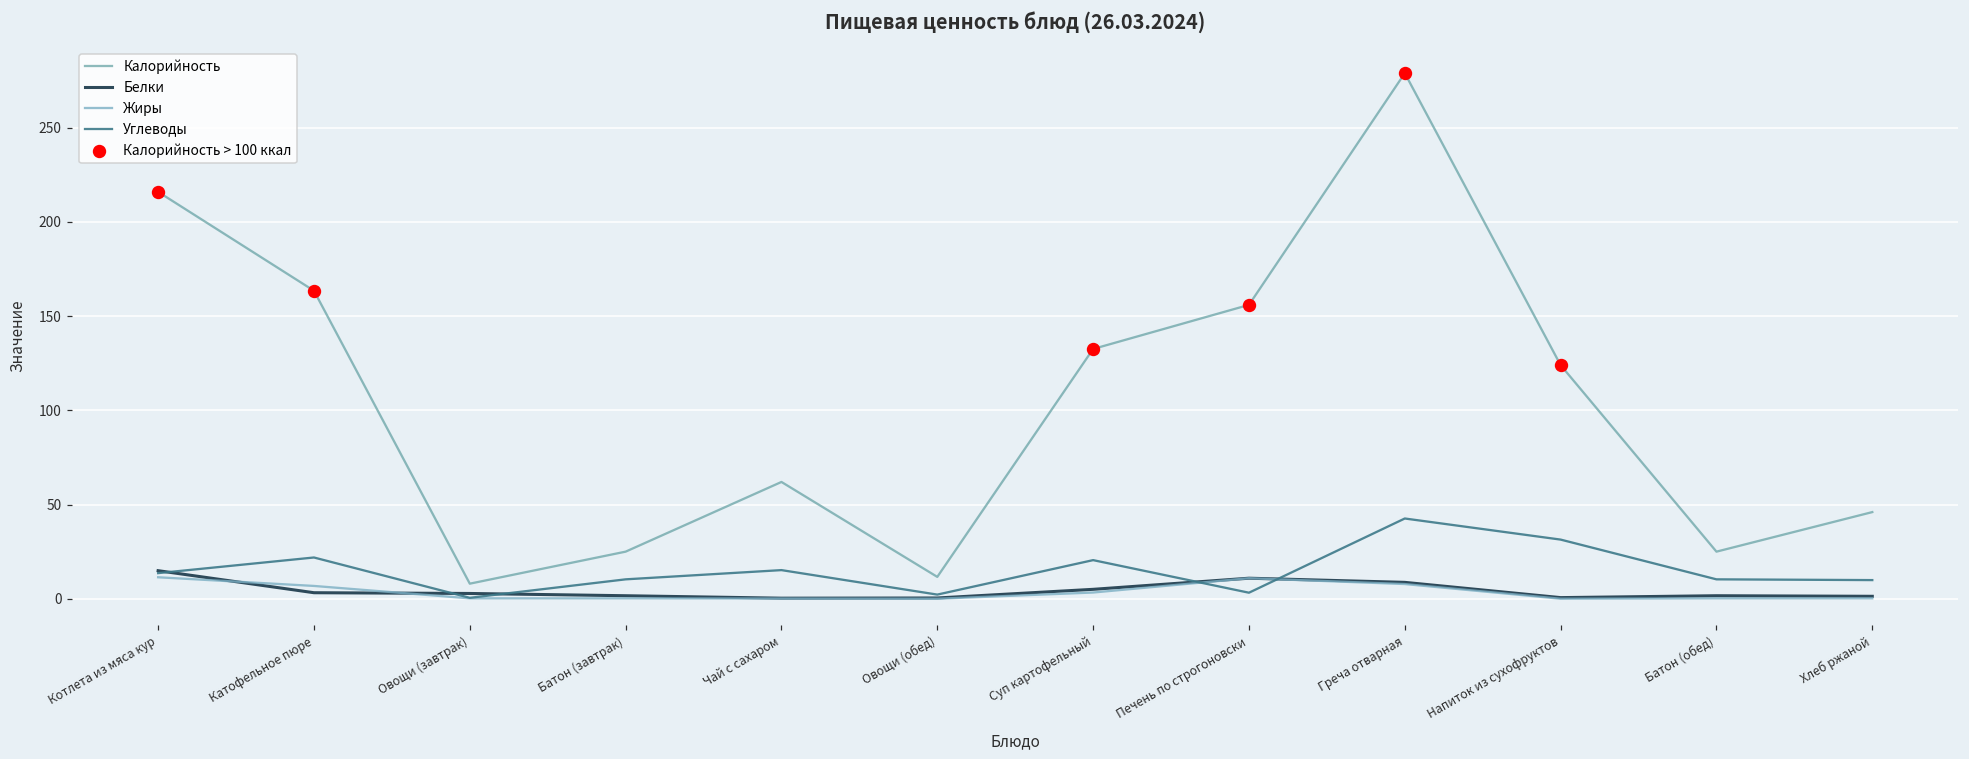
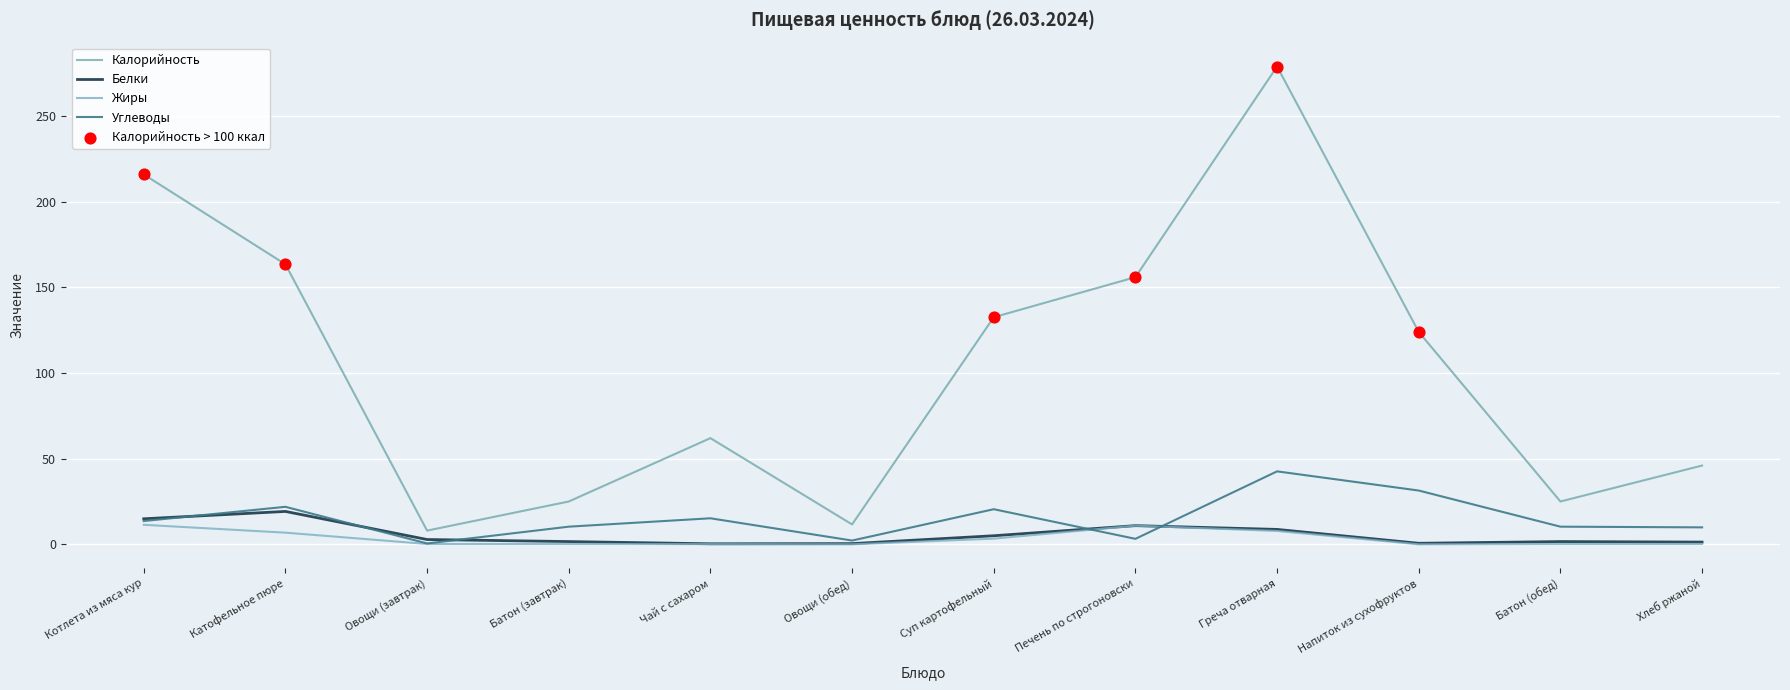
Белки, Катофельное пюре: 3 -> 19
